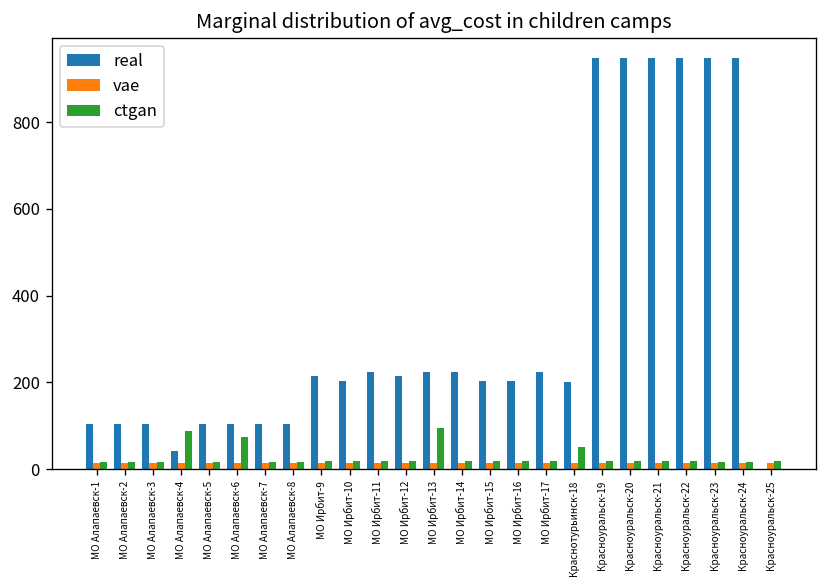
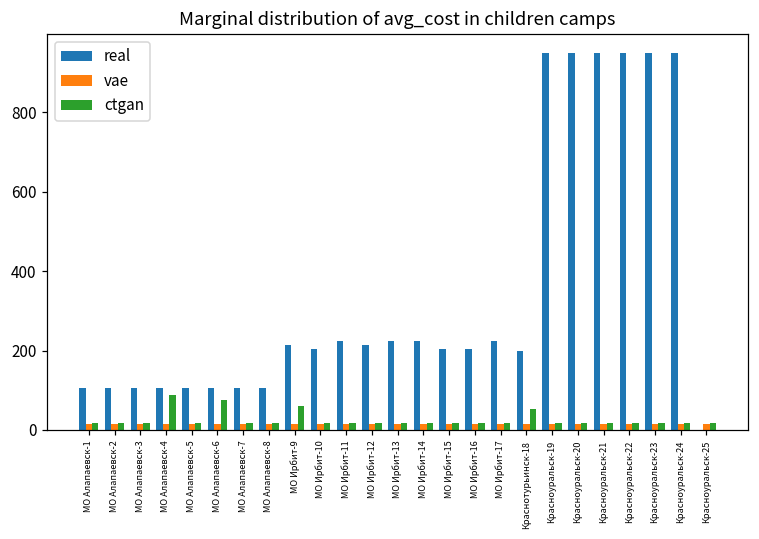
real, МО Алапаевск-4: 40 -> 110
ctgan, МО Ирбит-9: 20 -> 60
ctgan, МО Ирбит-13: 90 -> 20
